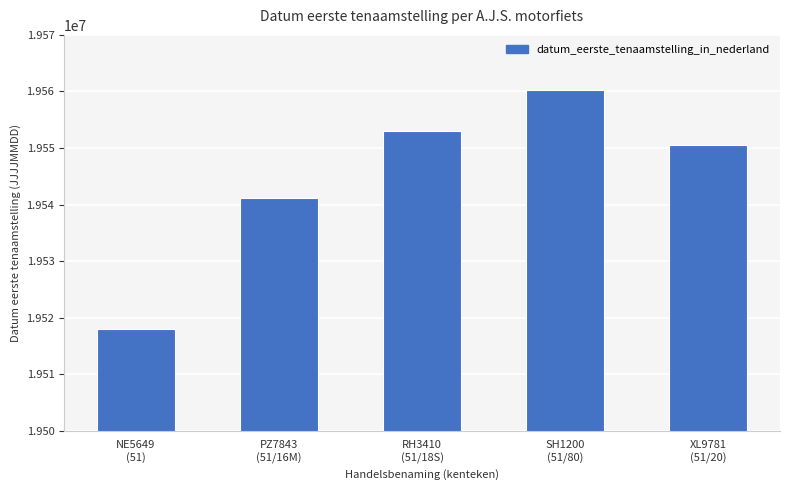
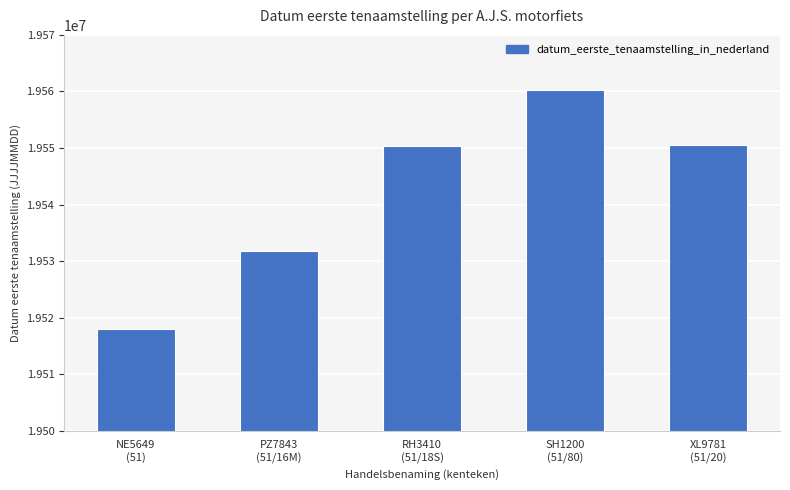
PZ7843 (51/16M): 19541000 -> 19532000
RH3410 (51/18S): 19553000 -> 19550000
